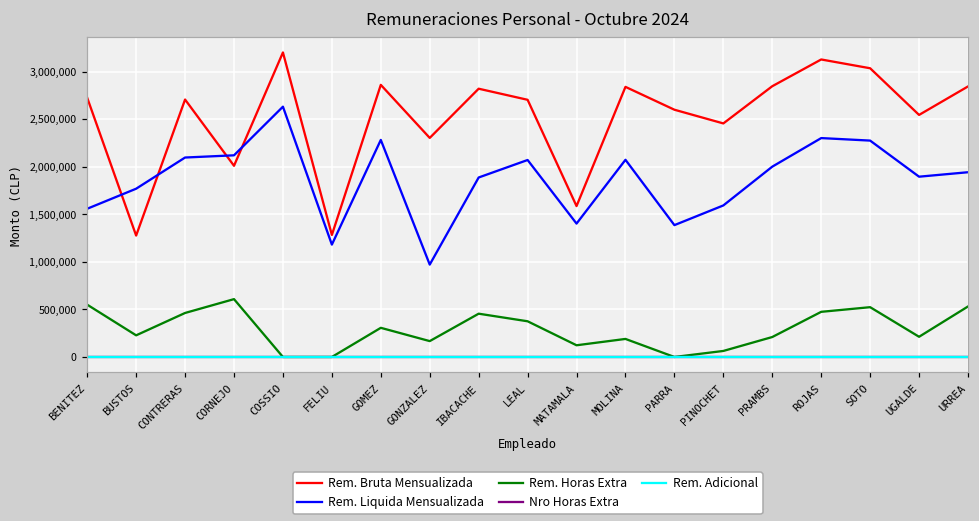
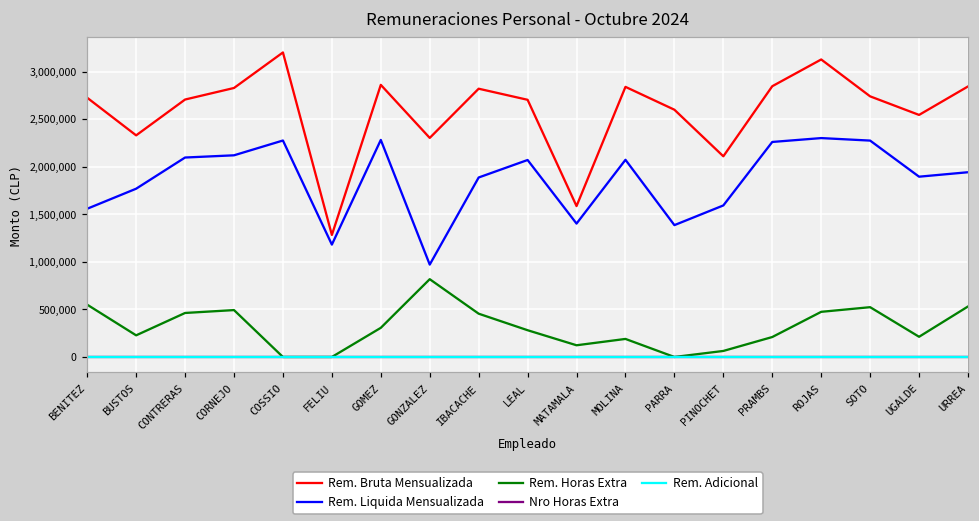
Rem. Bruta Mensualizada, BUSTOS: 1,300,000 -> 2,300,000
Rem. Bruta Mensualizada, CORNEJO: 2,000,000 -> 2,800,000
Rem. Horas Extra, CORNEJO: 600,000 -> 500,000
Rem. Liquida Mensualizada, COSSIO: 2,600,000 -> 2,300,000
Rem. Horas Extra, GONZALEZ: 200,000 -> 800,000
Rem. Horas Extra, LEAL: 400,000 -> 300,000
Rem. Bruta Mensualizada, PINOCHET: 2,500,000 -> 2,100,000
Rem. Liquida Mensualizada, PRAMBS: 2,000,000 -> 2,300,000
Rem. Bruta Mensualizada, SOTO: 3,000,000 -> 2,700,000
